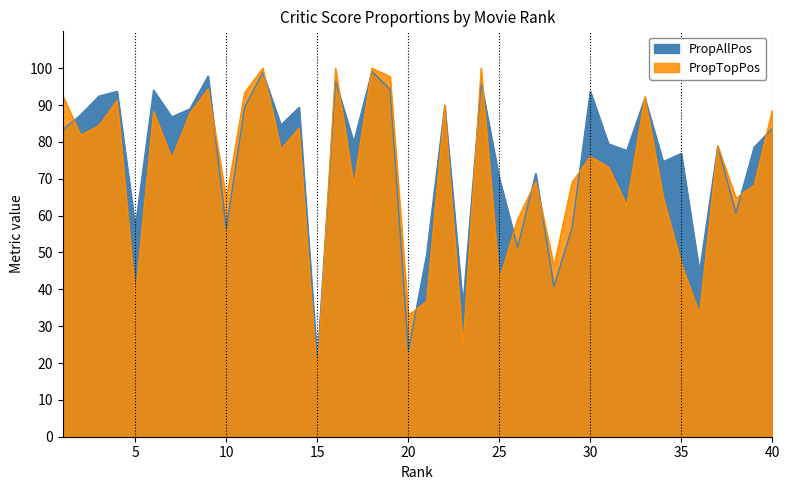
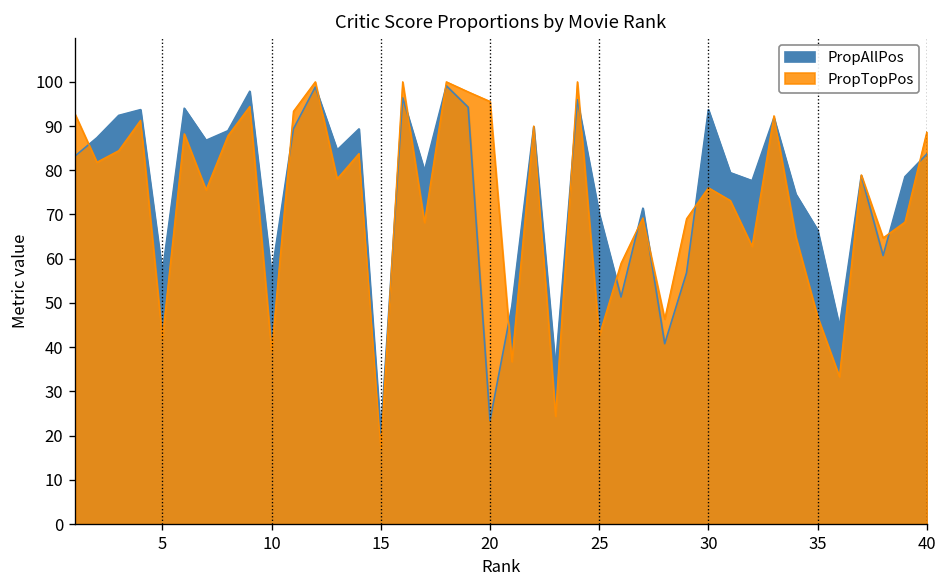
PropTopPos, 5: 38 -> 42
PropTopPos, 10: 64 -> 39
PropTopPos, 20: 33 -> 96
PropAllPos, 35: 77 -> 67
